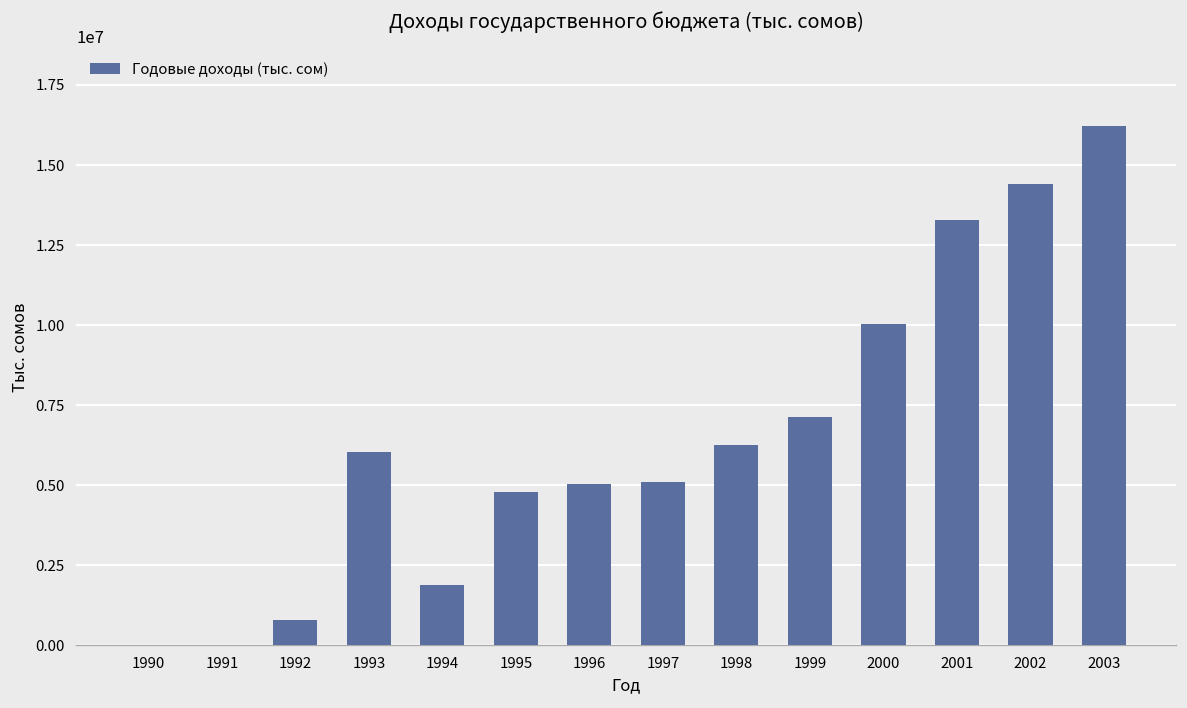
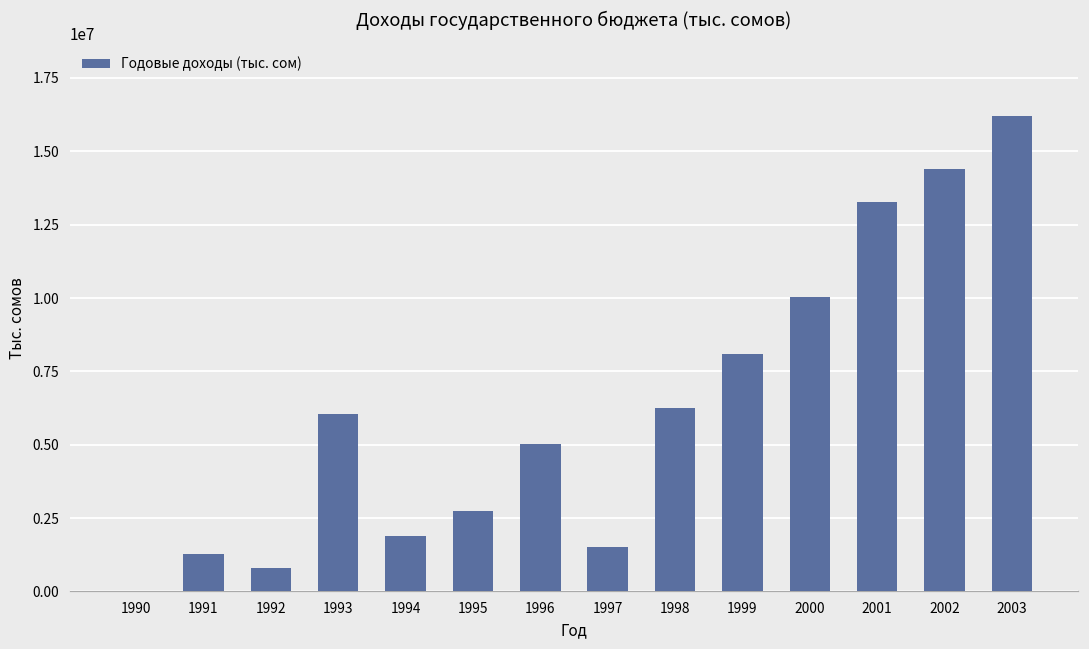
1991: 0 -> 1300000
1995: 4800000 -> 2700000
1997: 5100000 -> 1500000
1999: 7100000 -> 8100000
